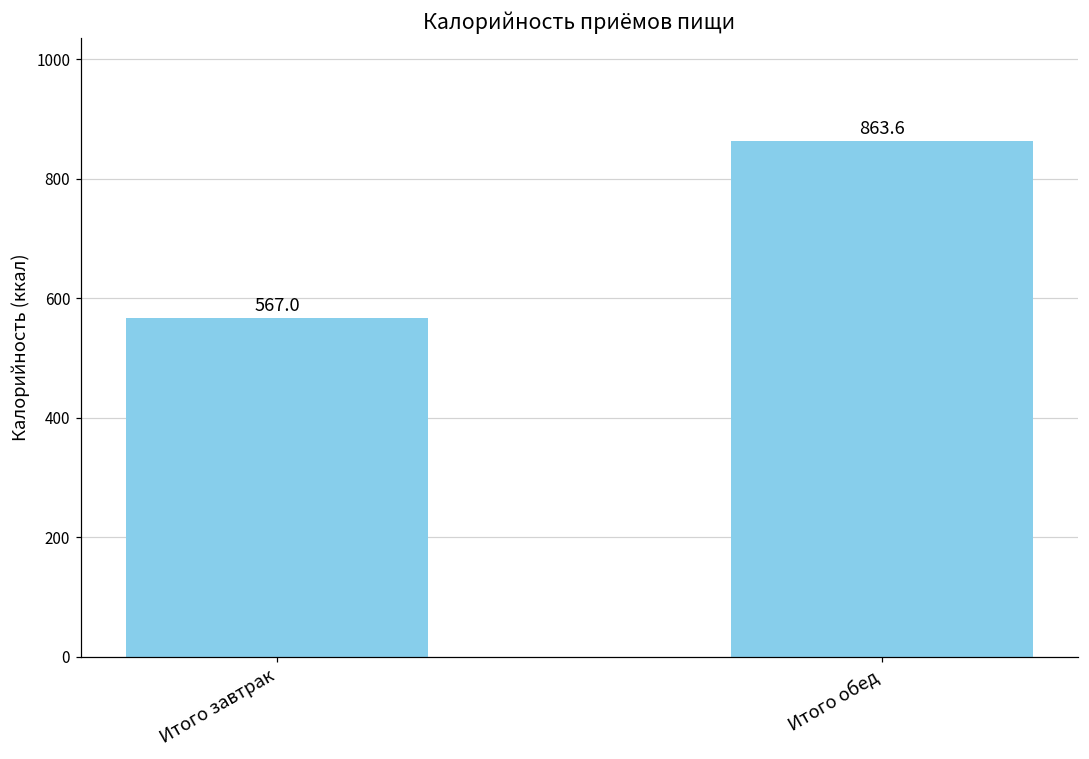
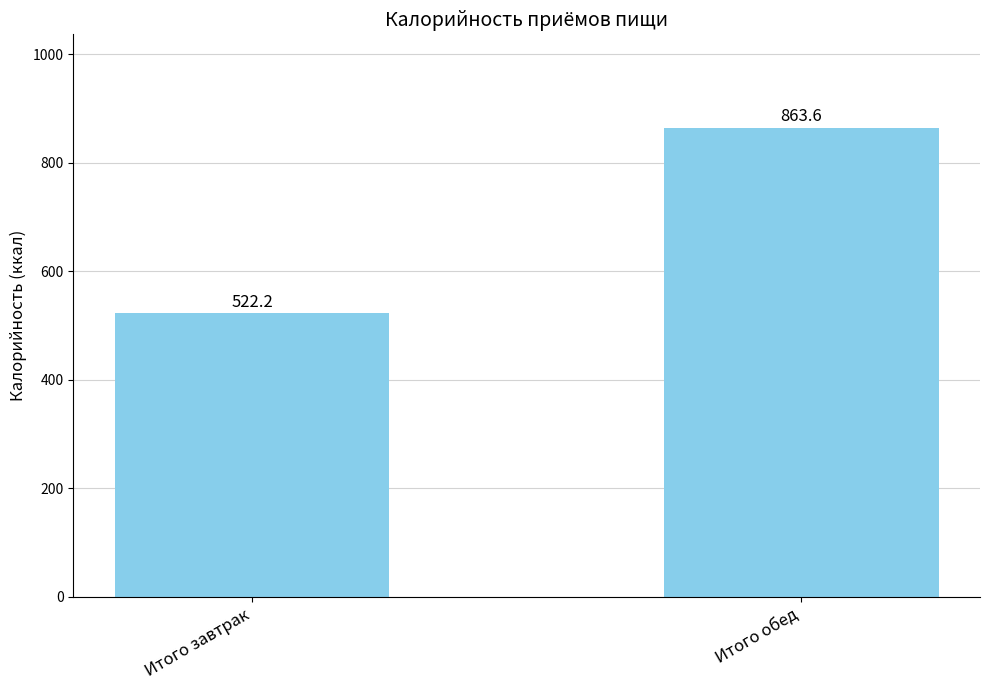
Итого завтрак: 567.0 -> 522.2
